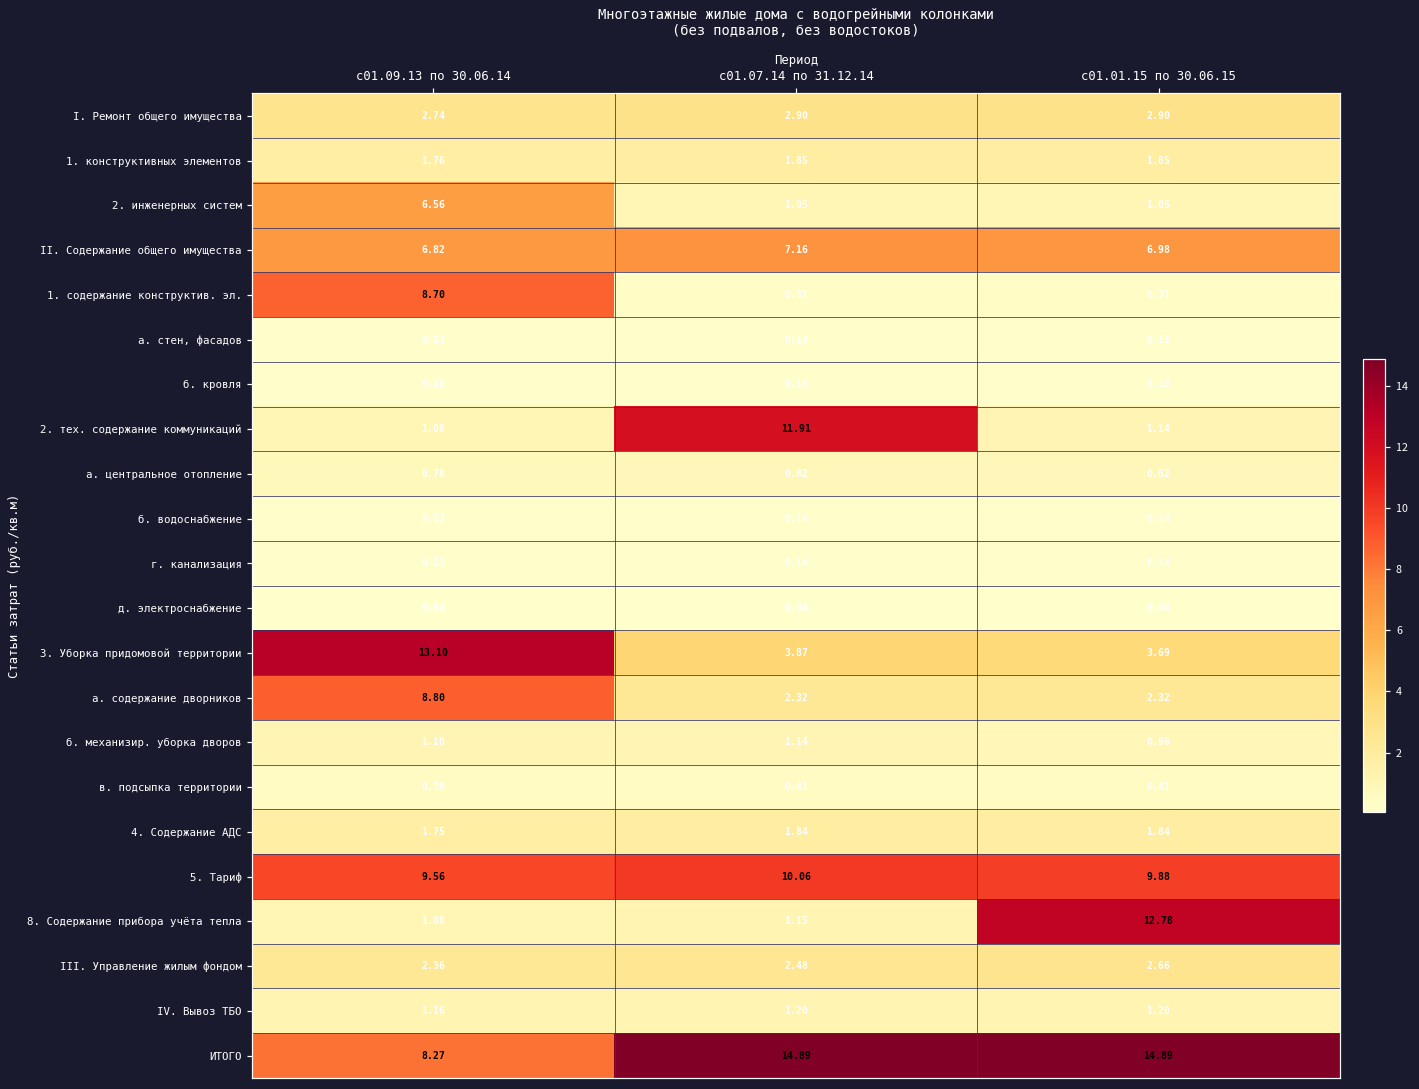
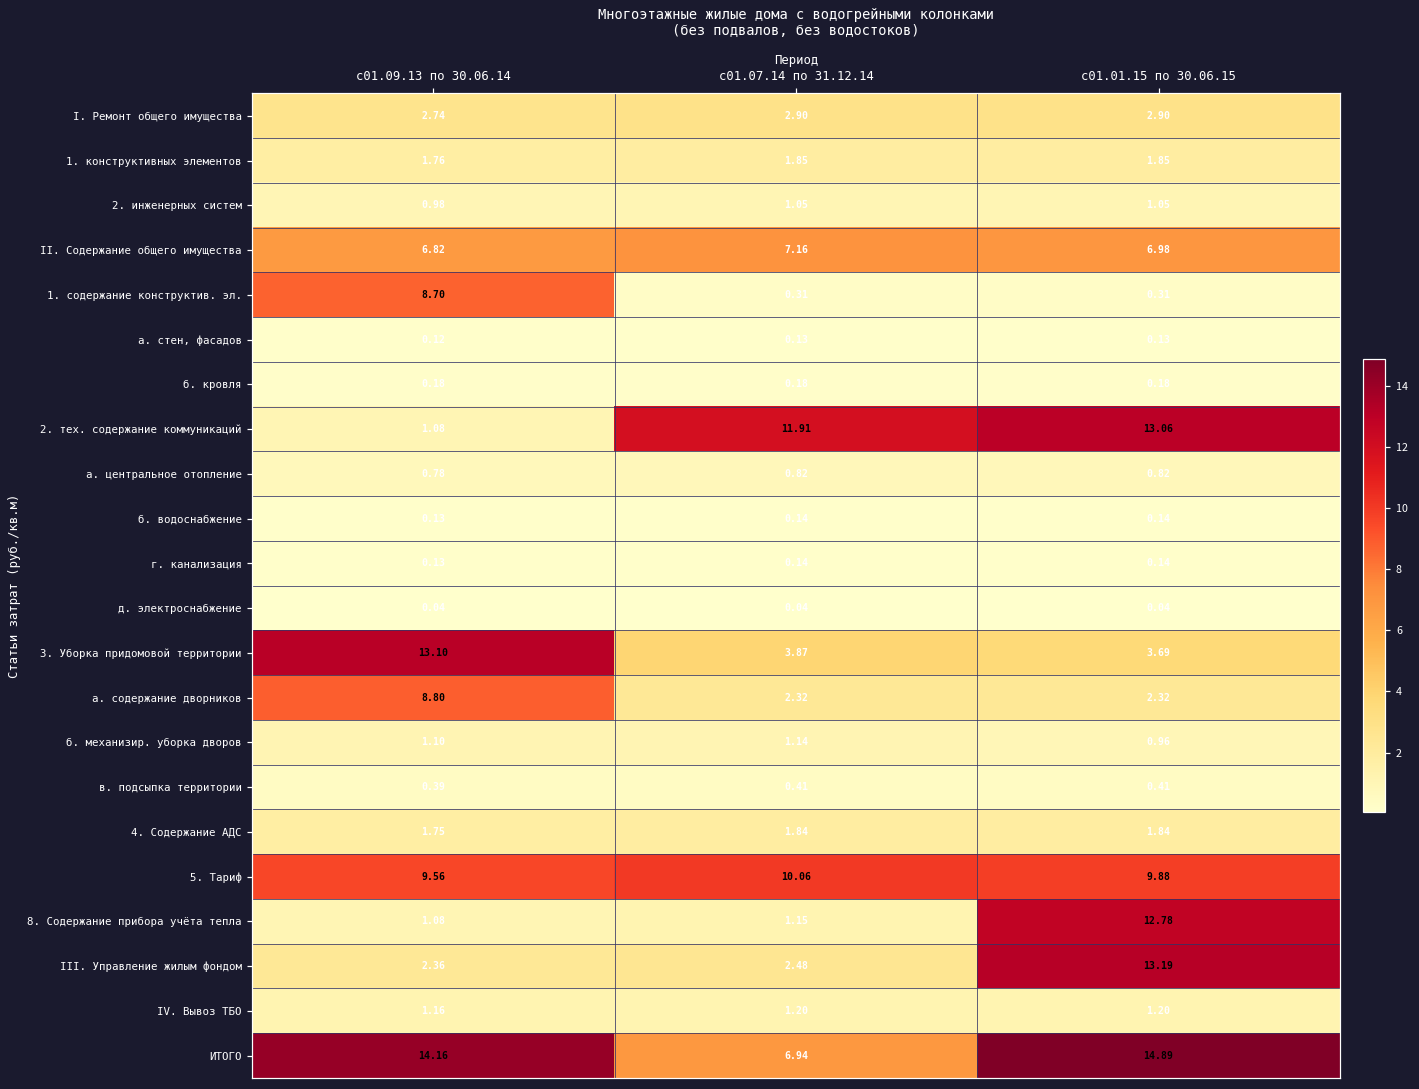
2. инженерных систем, с01.09.13 по 30.06.14: 6.56 -> 0.98
2. тех. содержание коммуникаций, с01.01.15 по 30.06.15: 1.14 -> 13.06
III. Управление жилым фондом, с01.01.15 по 30.06.15: 2.66 -> 13.19
ИТОГО, с01.09.13 по 30.06.14: 8.27 -> 14.16
ИТОГО, с01.07.14 по 31.12.14: 14.89 -> 6.94
